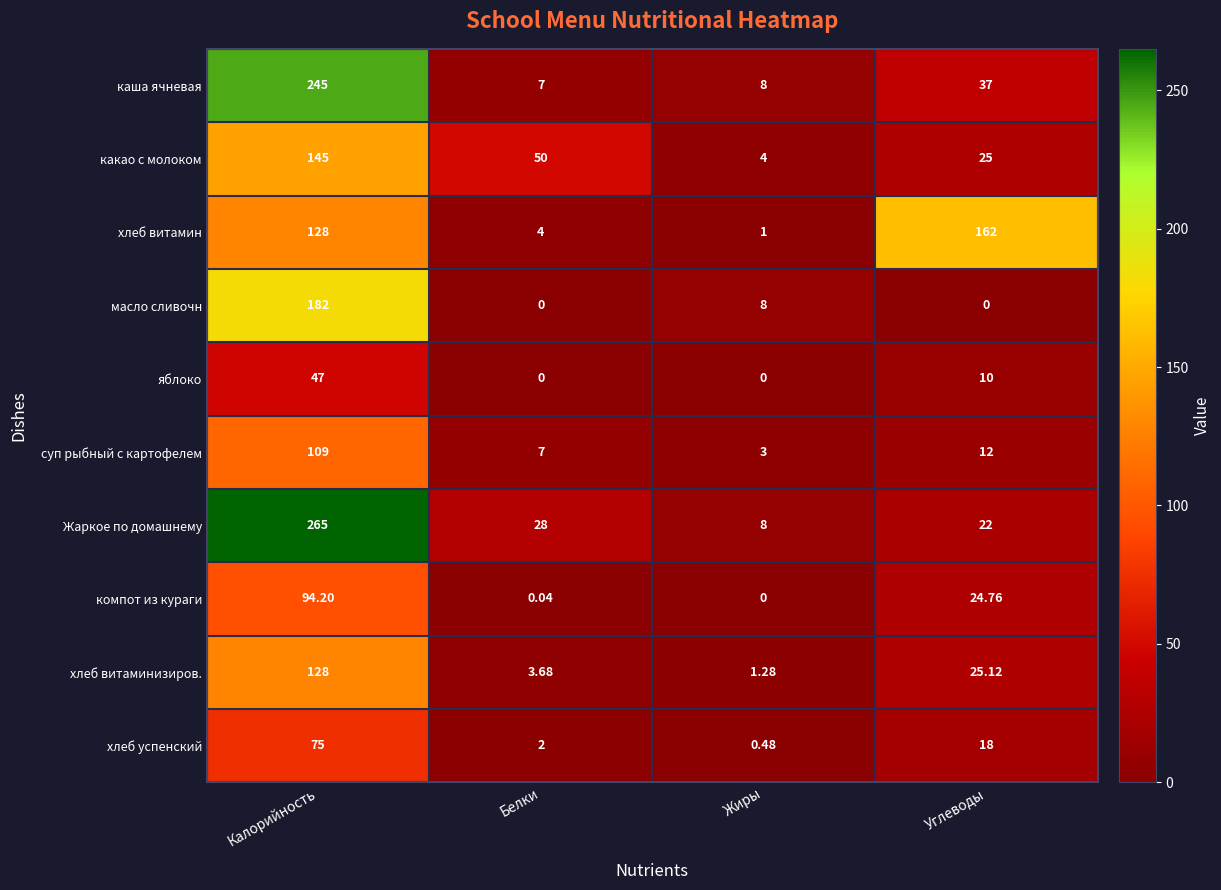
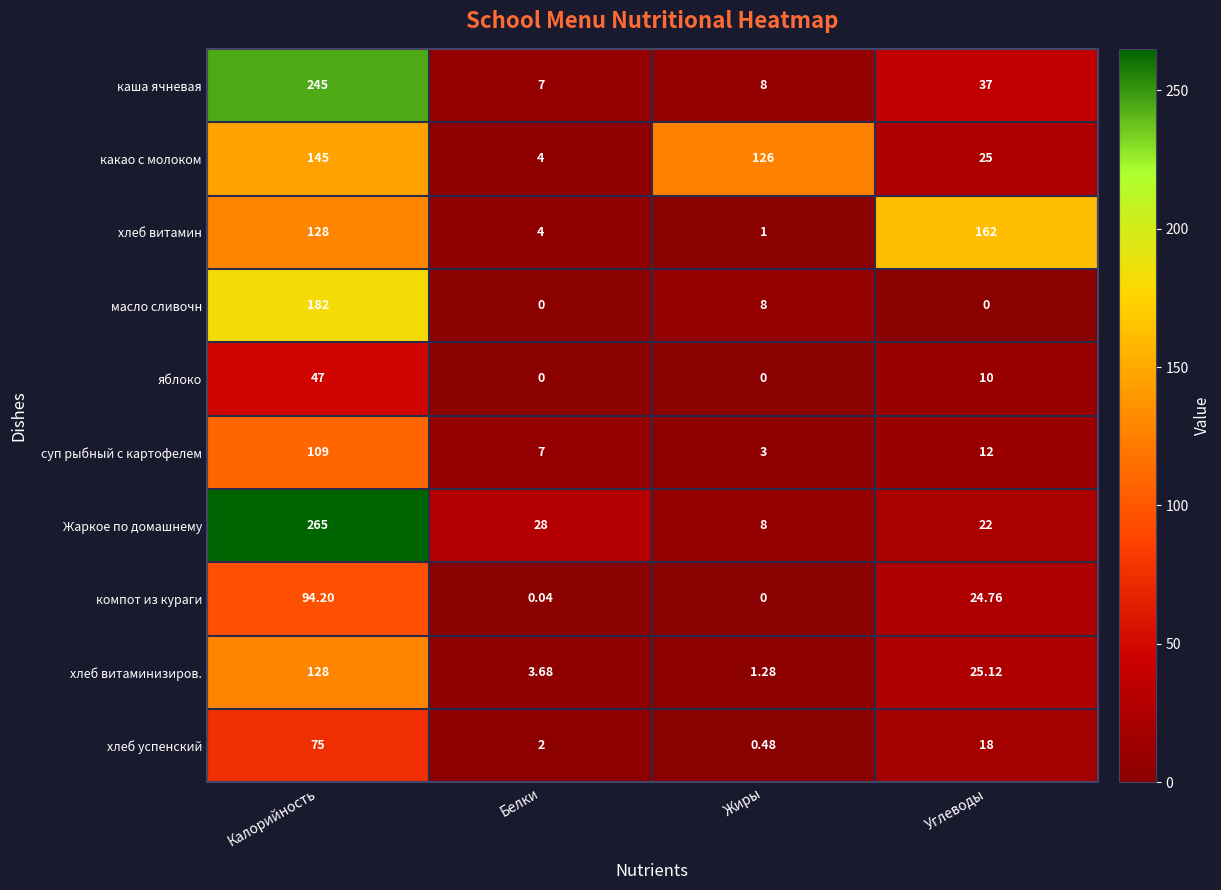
какао с молоком, Белки: 50 -> 4
какао с молоком, Жиры: 4 -> 126
